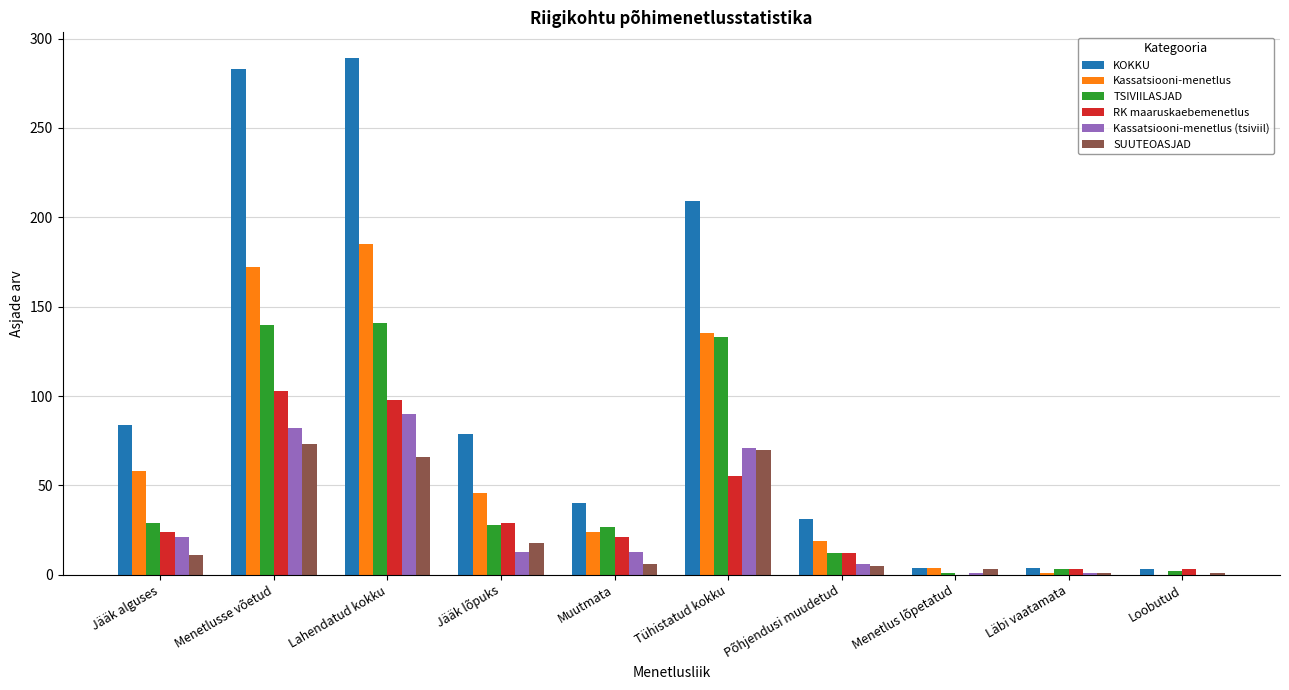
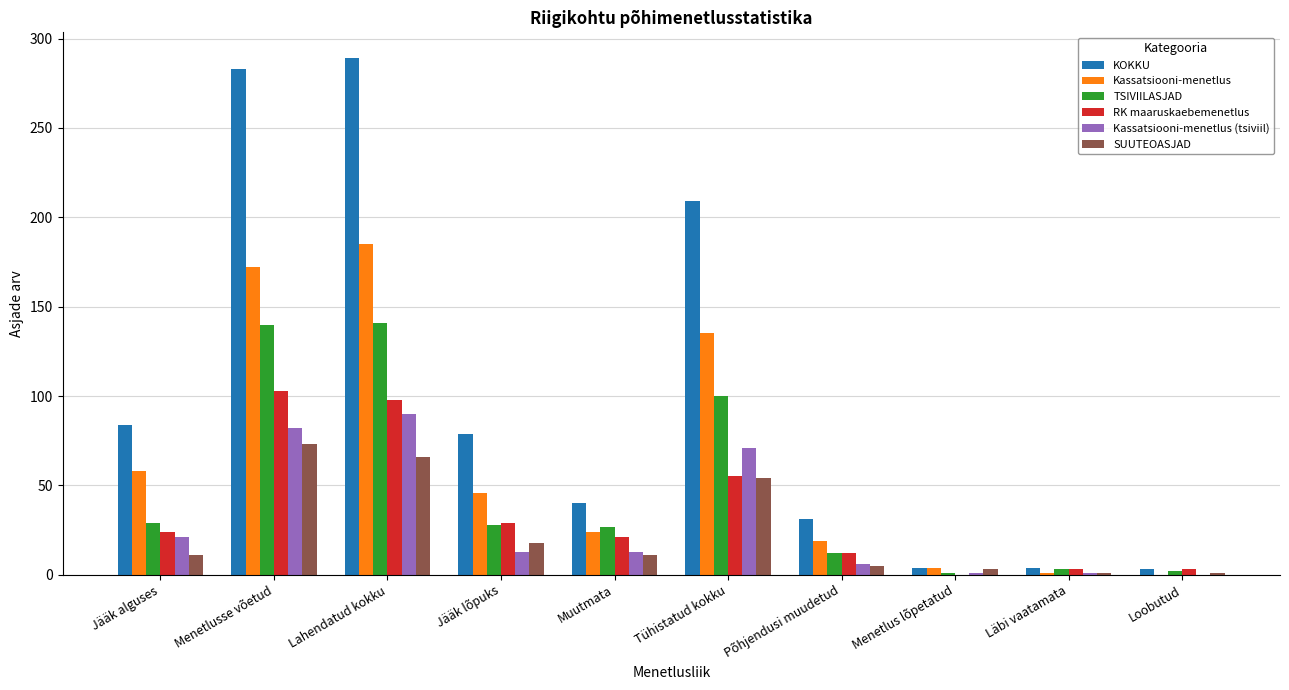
SUUTEOASJAD, Muutmata: 6 -> 11
TSIVIILASJAD, Tühistatud kokku: 133 -> 100
SUUTEOASJAD, Tühistatud kokku: 70 -> 54
